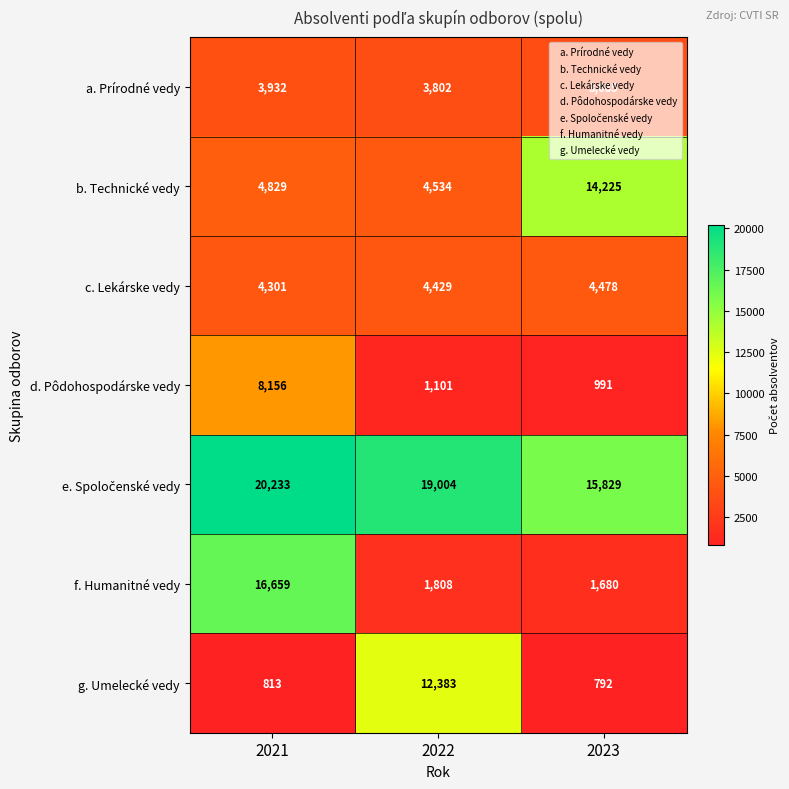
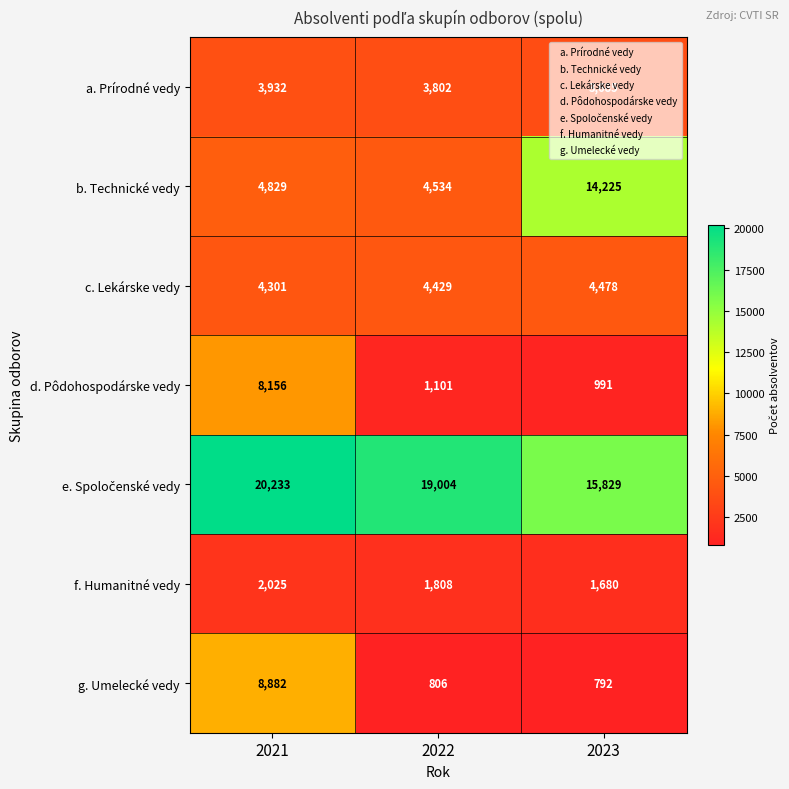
f. Humanitné vedy, 2021: 16,659 -> 2,025
g. Umelecké vedy, 2021: 813 -> 8,882
g. Umelecké vedy, 2022: 12,383 -> 806
